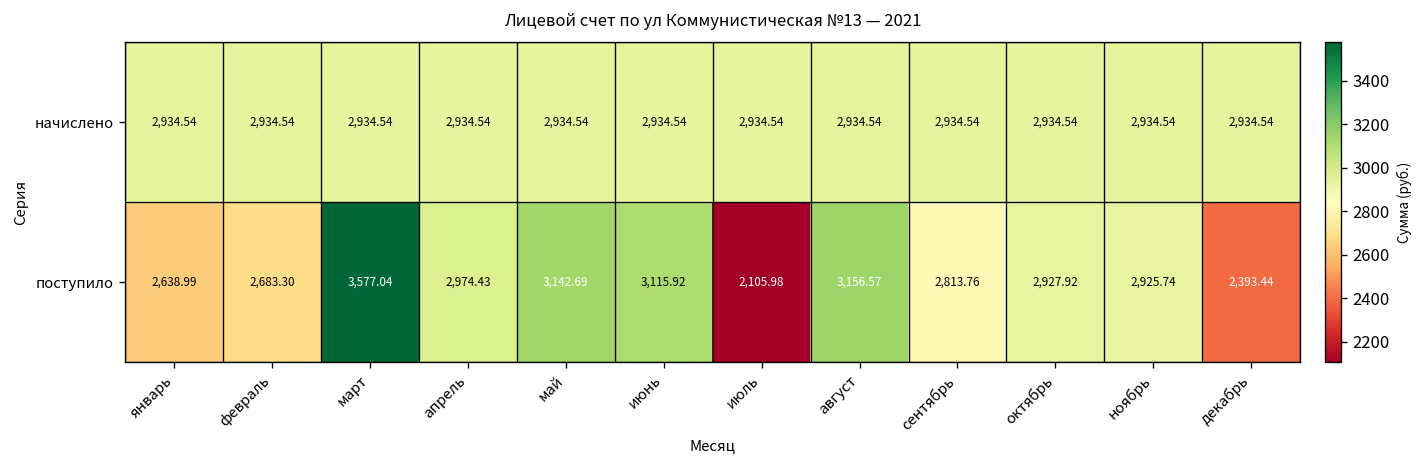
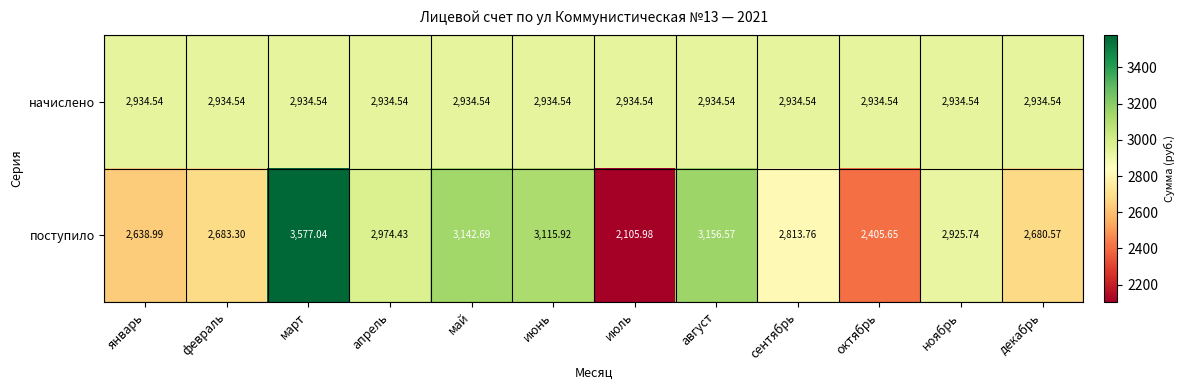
поступило, октябрь: 2,927.92 -> 2,405.65
поступило, декабрь: 2,393.44 -> 2,680.57
